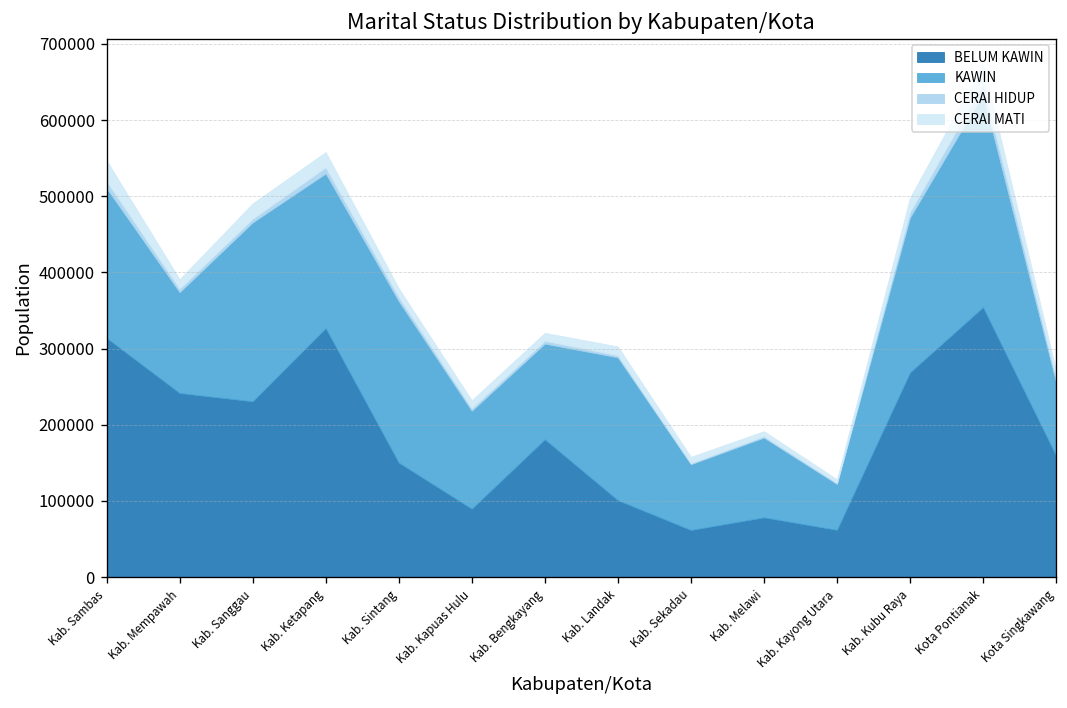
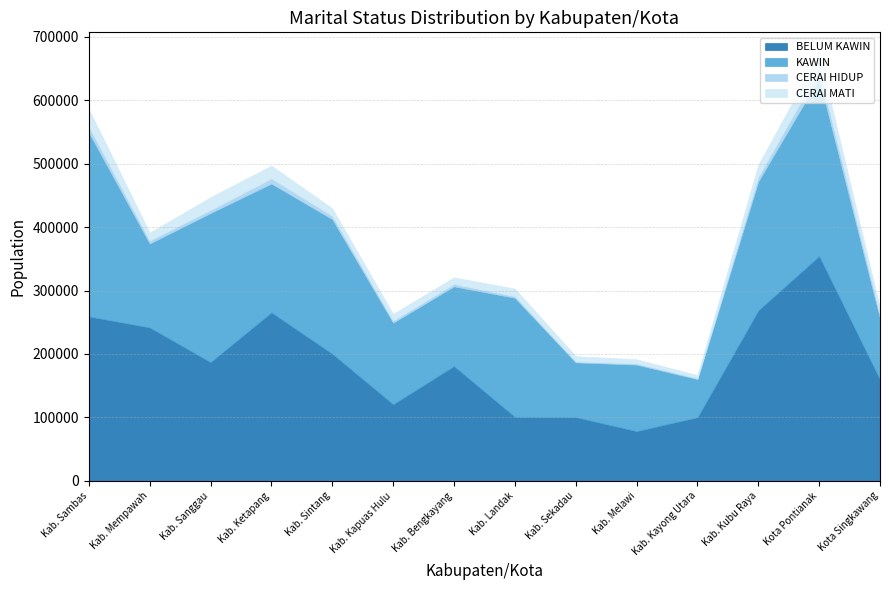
BELUM KAWIN, Kab. Sambas: 310000 -> 260000
KAWIN, Kab. Sambas: 200000 -> 290000
BELUM KAWIN, Kab. Sanggau: 230000 -> 190000
BELUM KAWIN, Kab. Ketapang: 330000 -> 270000
BELUM KAWIN, Kab. Sintang: 150000 -> 200000
BELUM KAWIN, Kab. Kapuas Hulu: 90000 -> 120000
BELUM KAWIN, Kab. Sekadau: 60000 -> 100000
BELUM KAWIN, Kab. Kayong Utara: 60000 -> 100000
